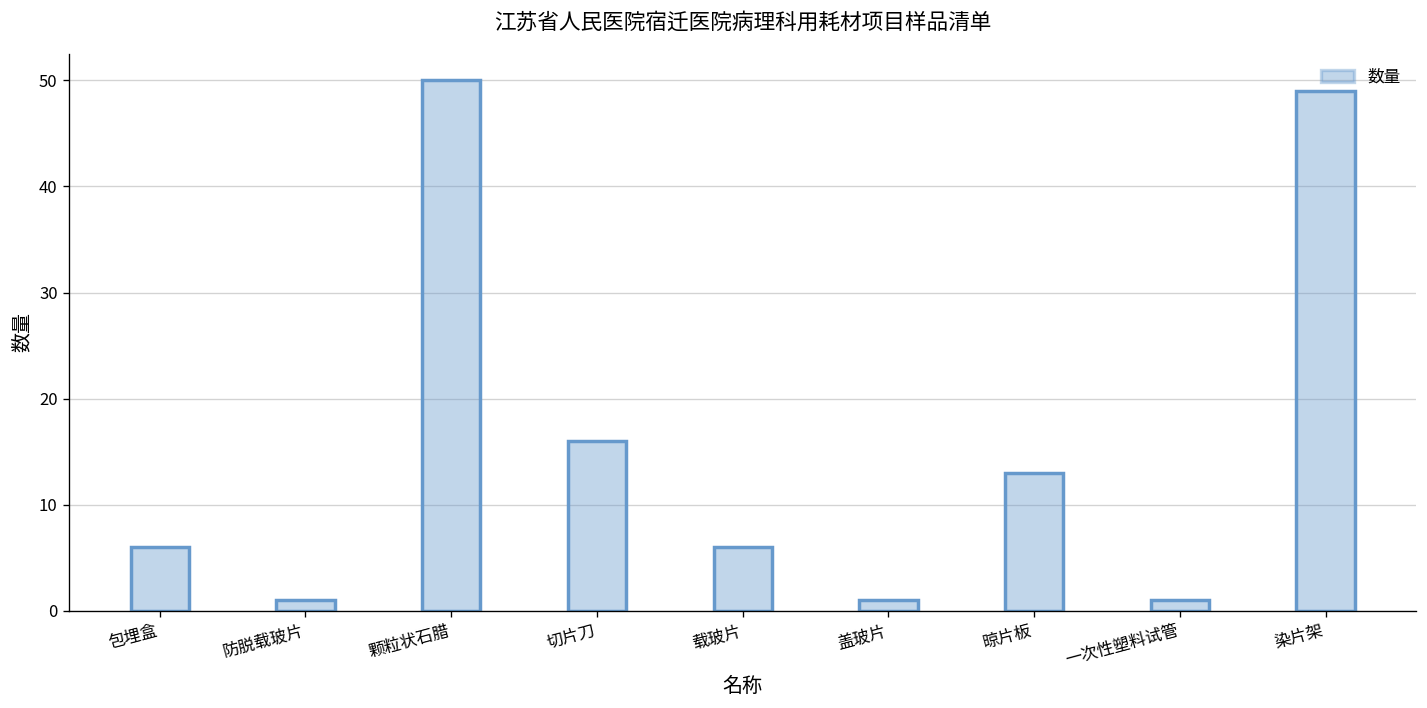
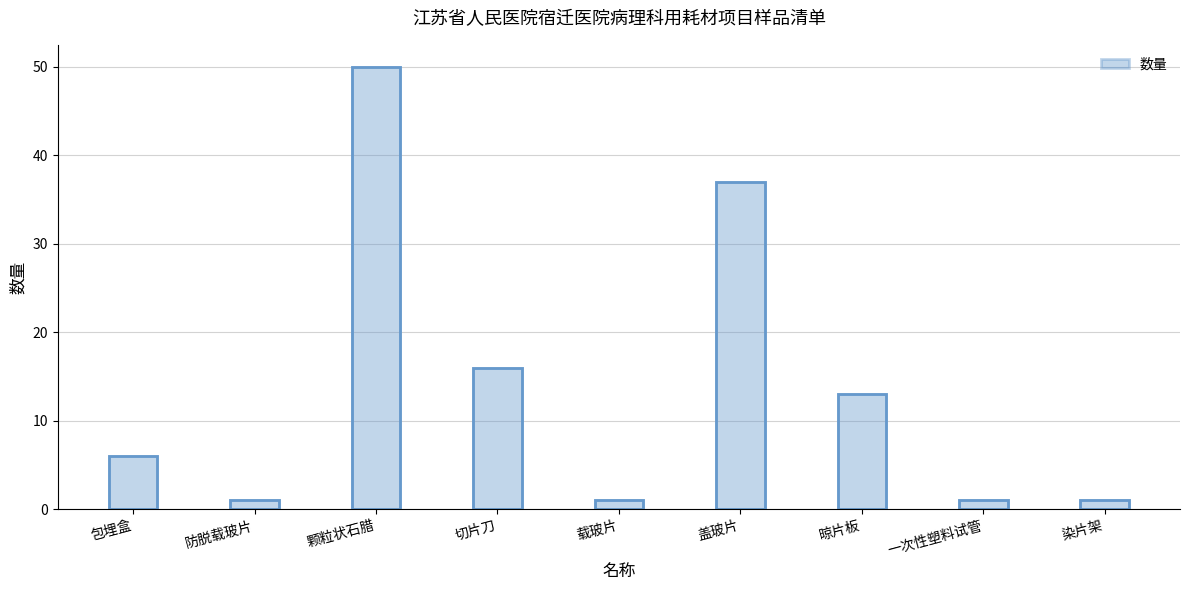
数量, 载玻片: 6 -> 1
数量, 盖玻片: 1 -> 37
数量, 染片架: 49 -> 1
